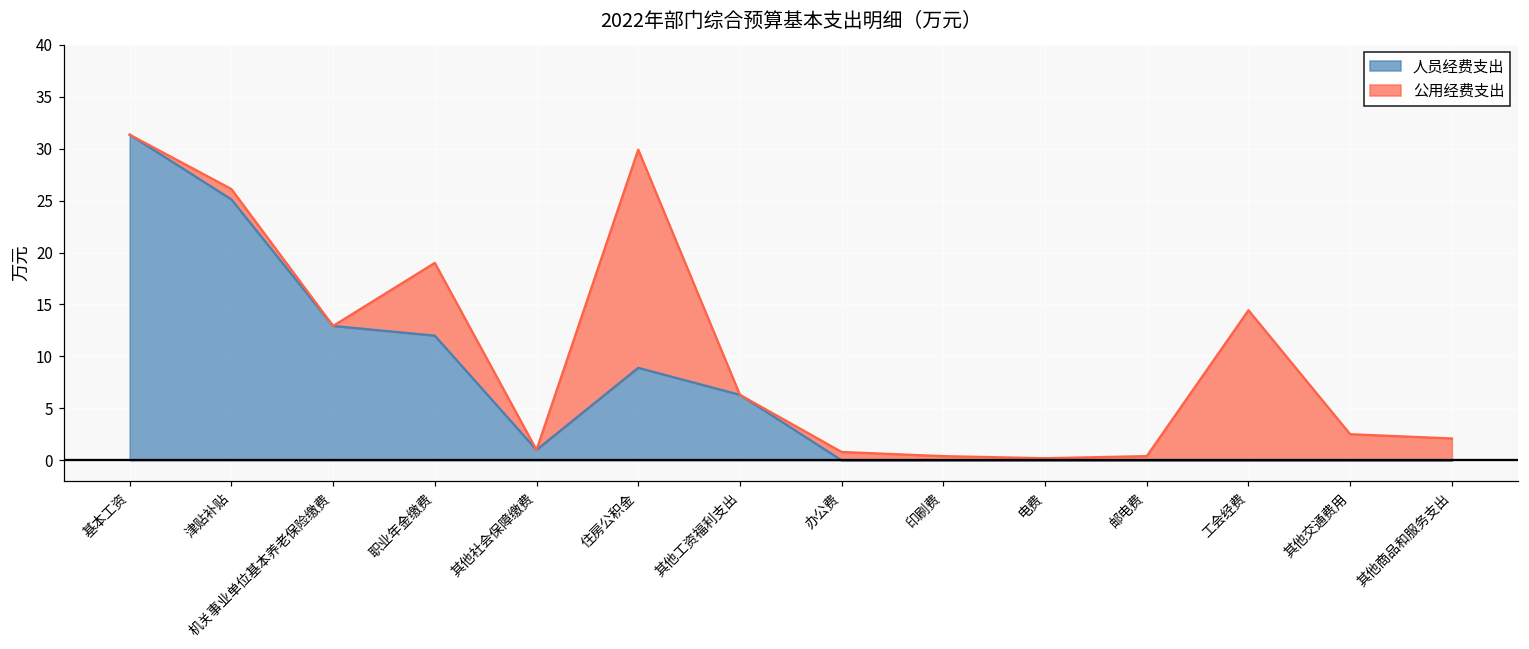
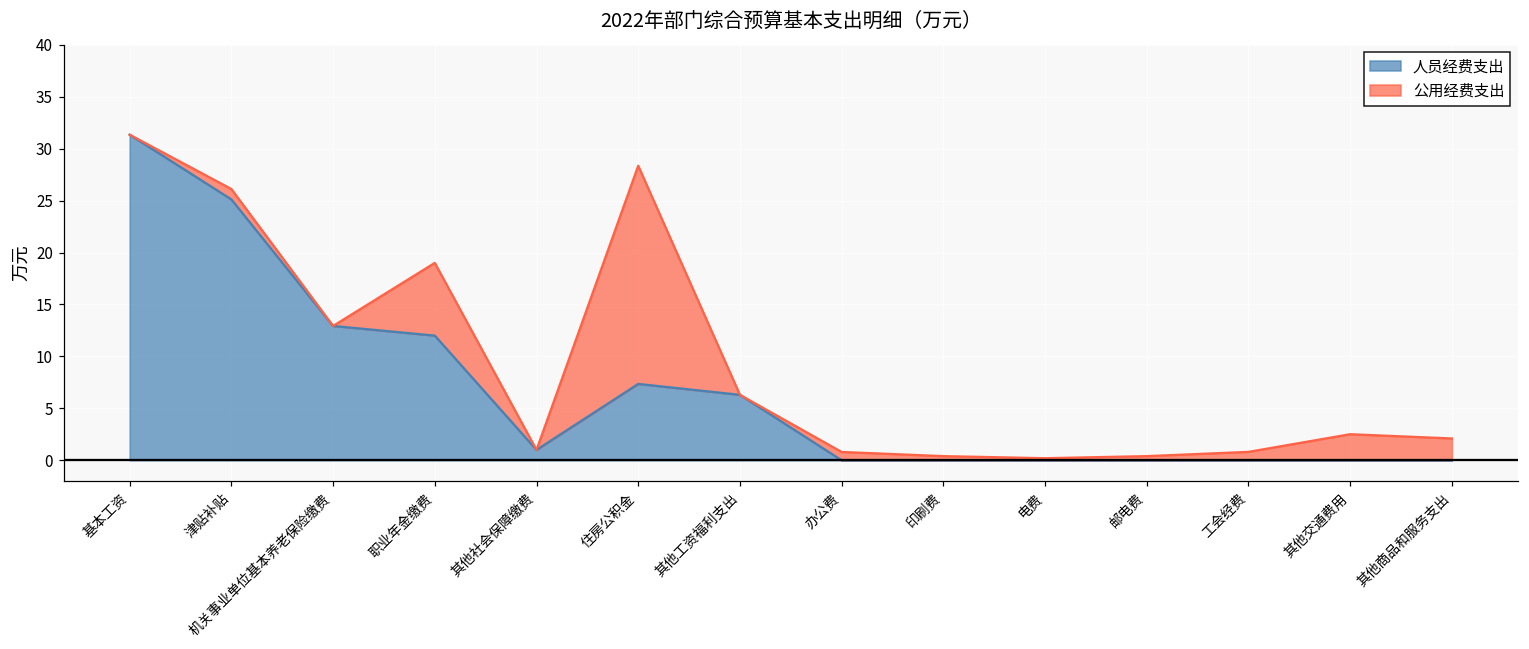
人员经费支出, 住房公积金: 9 -> 7
公用经费支出, 工会经费: 14 -> 1
